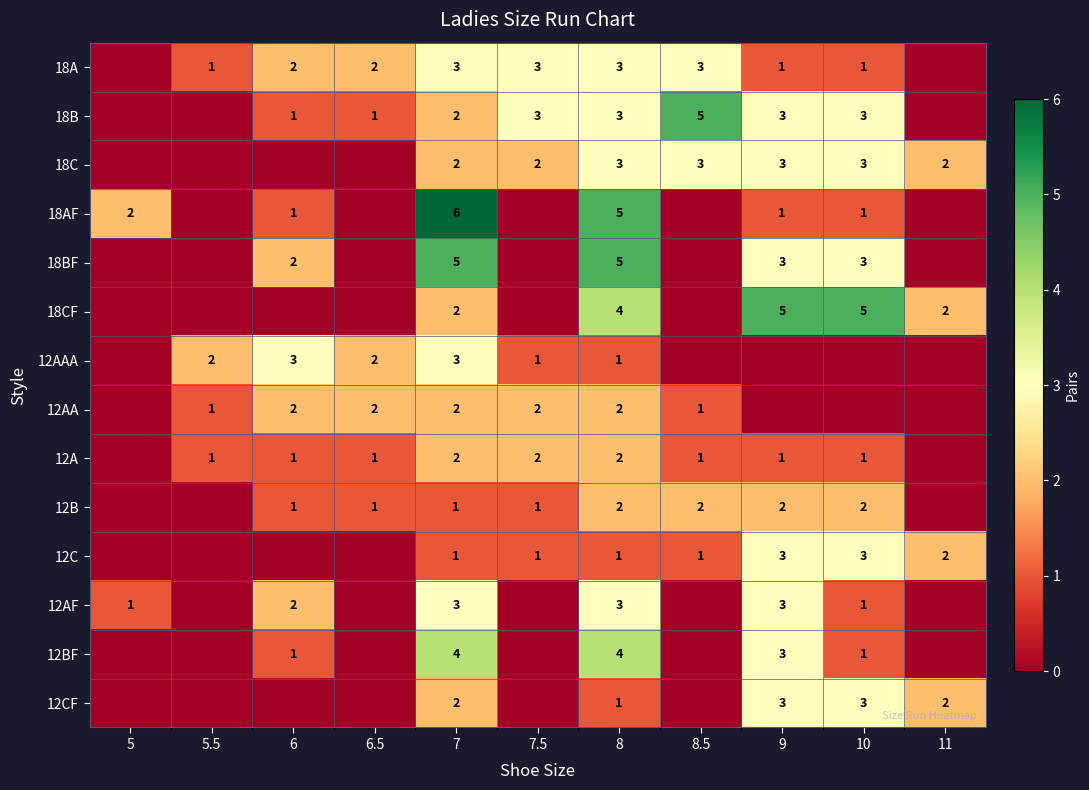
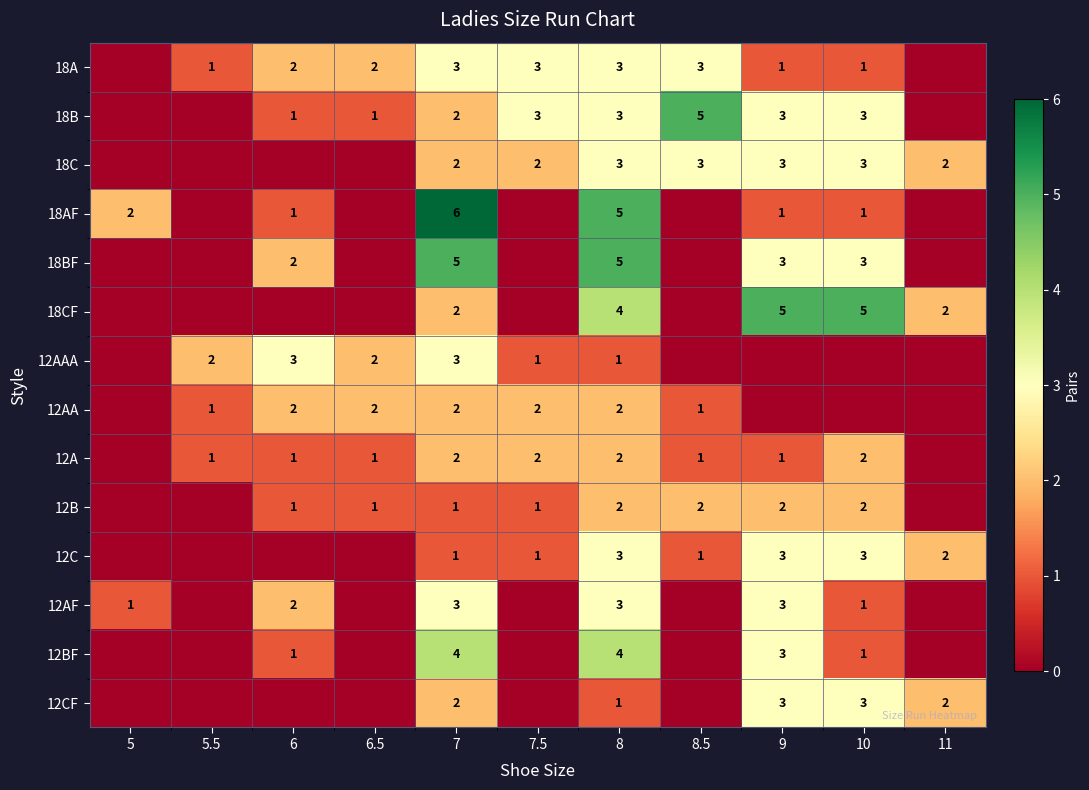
12A, 10: 1 -> 2
12C, 8: 1 -> 3
